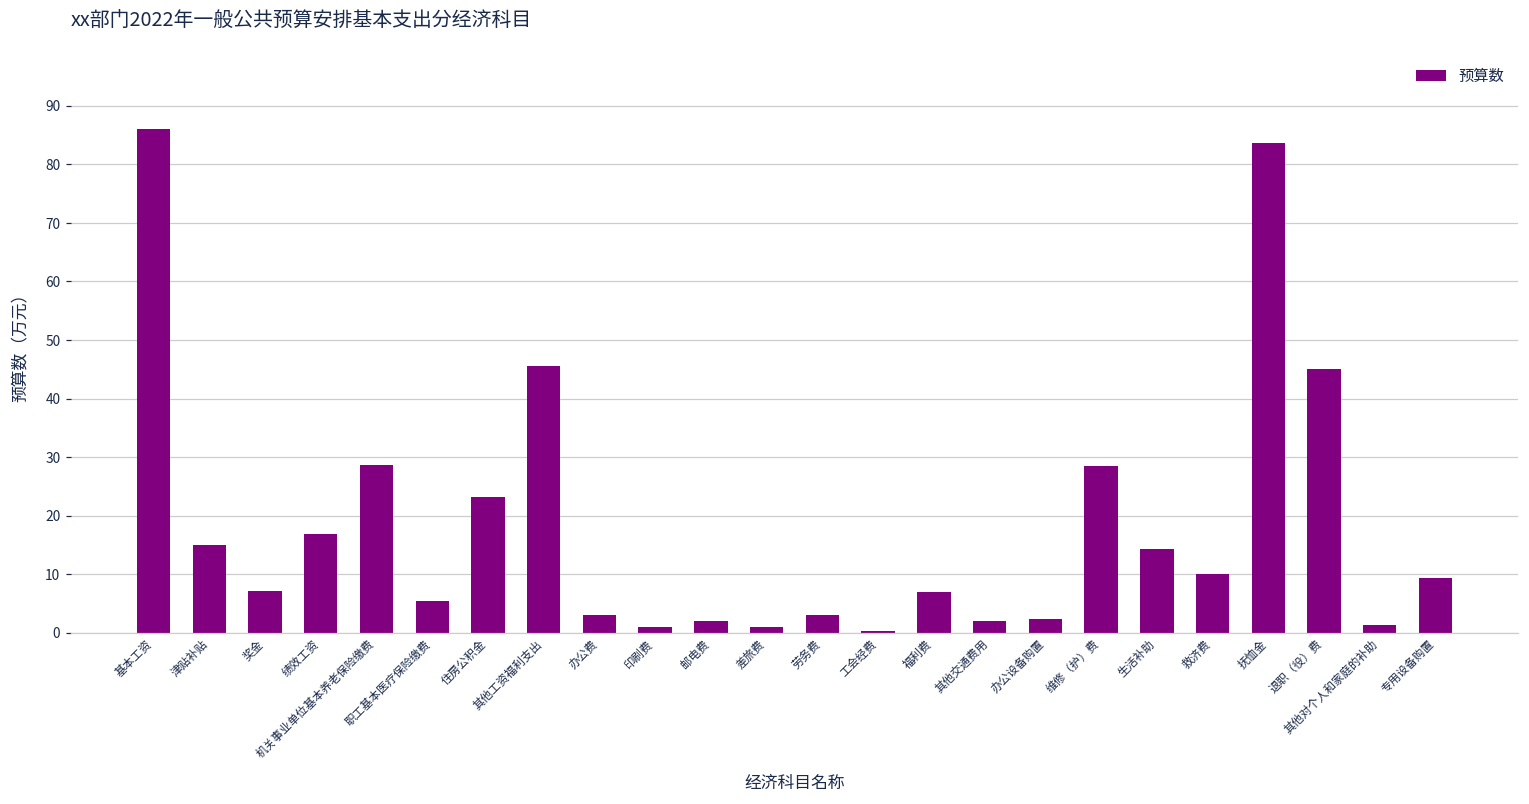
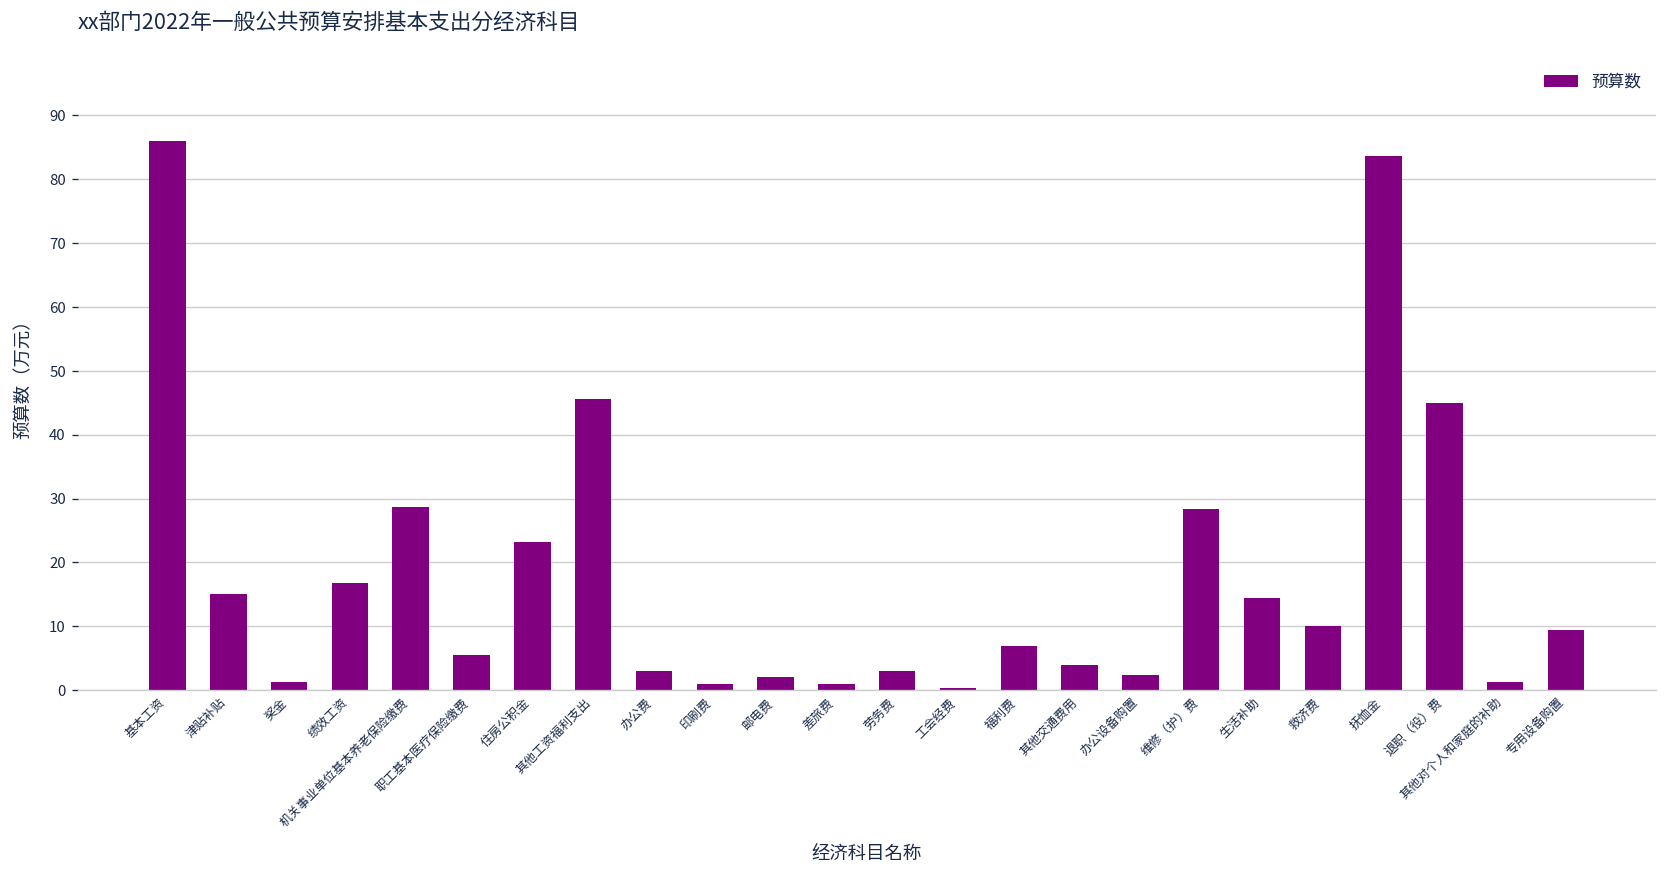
奖金: 7 -> 1
其他交通费用: 2 -> 4
